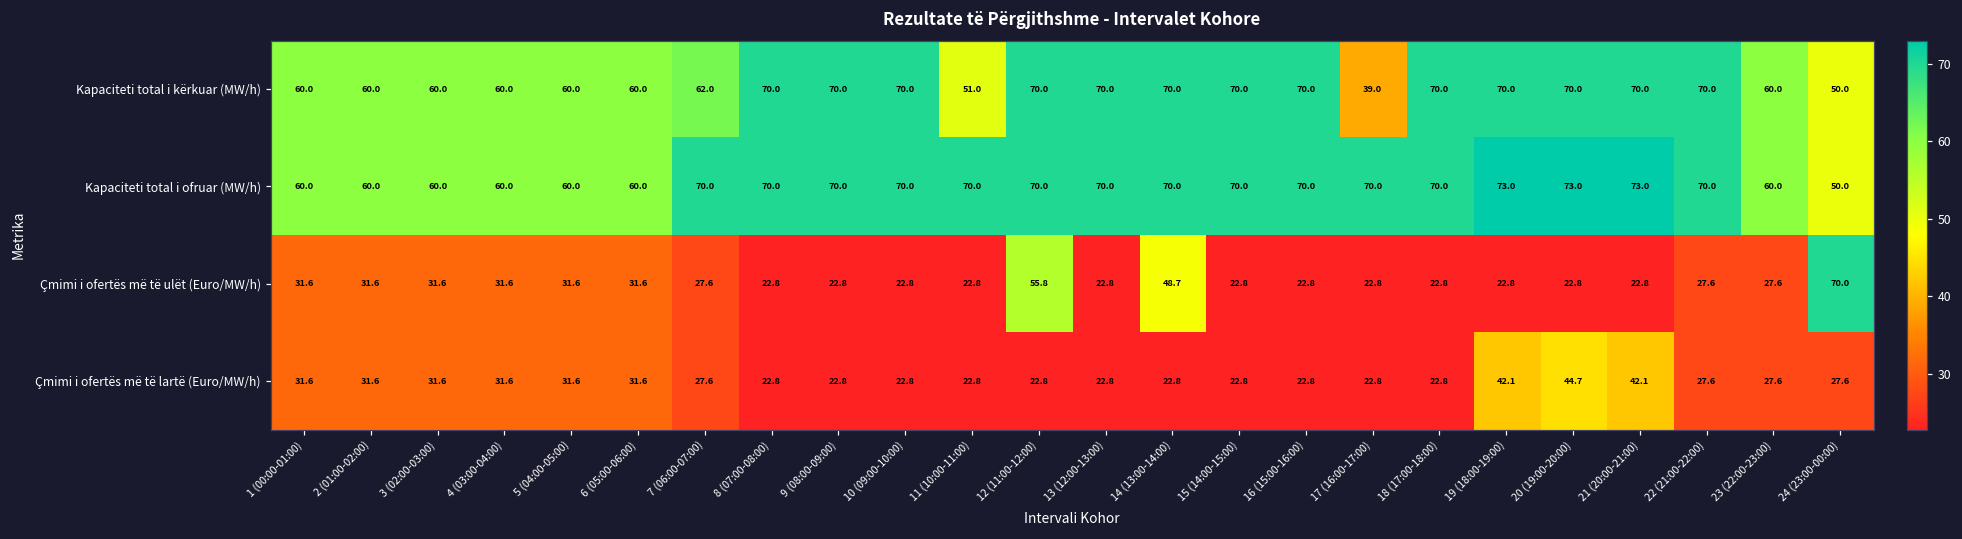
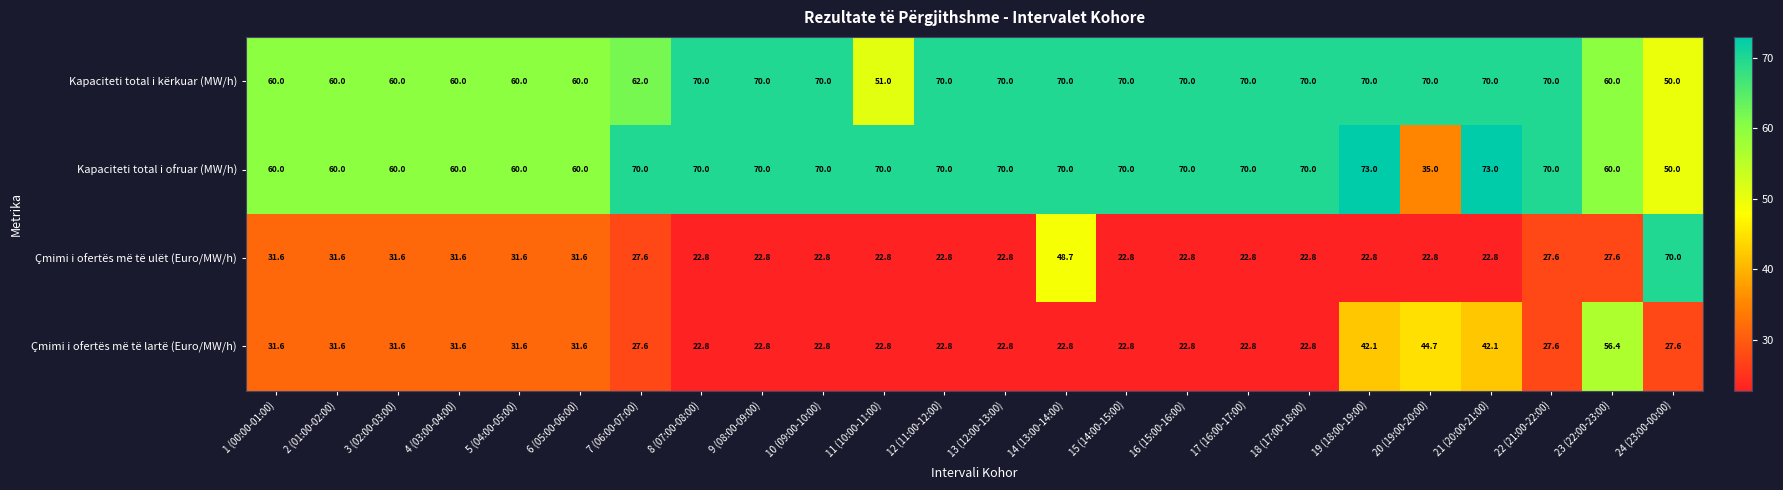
Kapaciteti total i kërkuar (MW/h), 17 (16:00-17:00): 39.0 -> 70.0
Kapaciteti total i ofruar (MW/h), 20 (19:00-20:00): 73.0 -> 35.0
Çmimi i ofertës më të ulët (Euro/MW/h), 12 (11:00-12:00): 55.8 -> 22.8
Çmimi i ofertës më të lartë (Euro/MW/h), 23 (22:00-23:00): 27.6 -> 56.4
